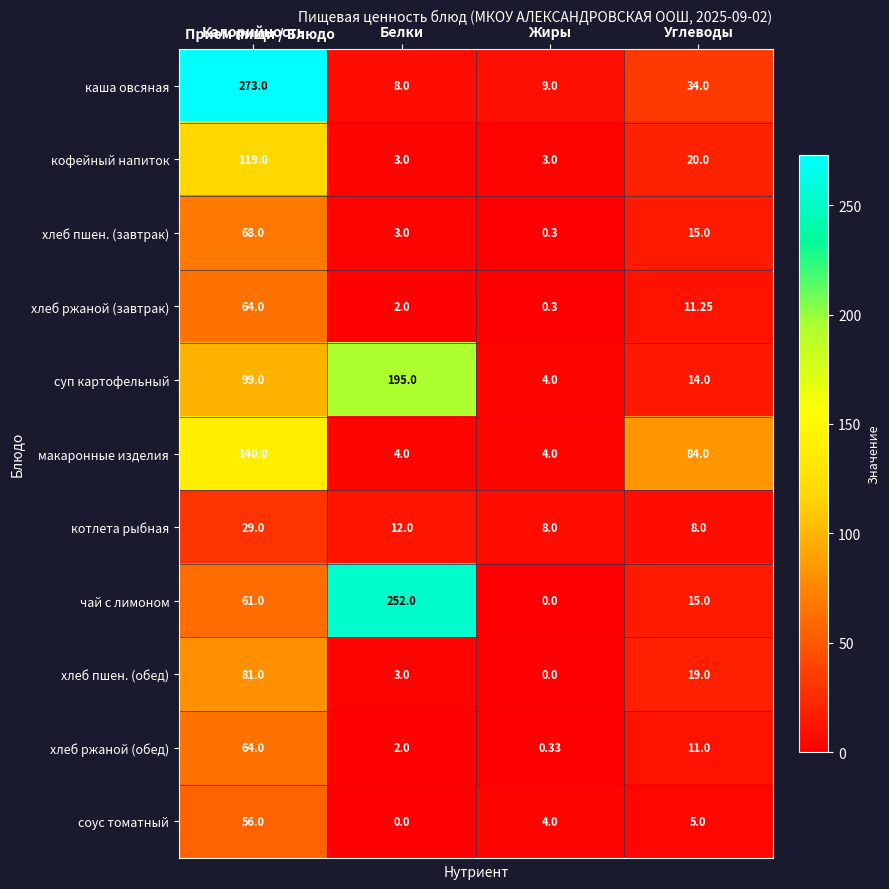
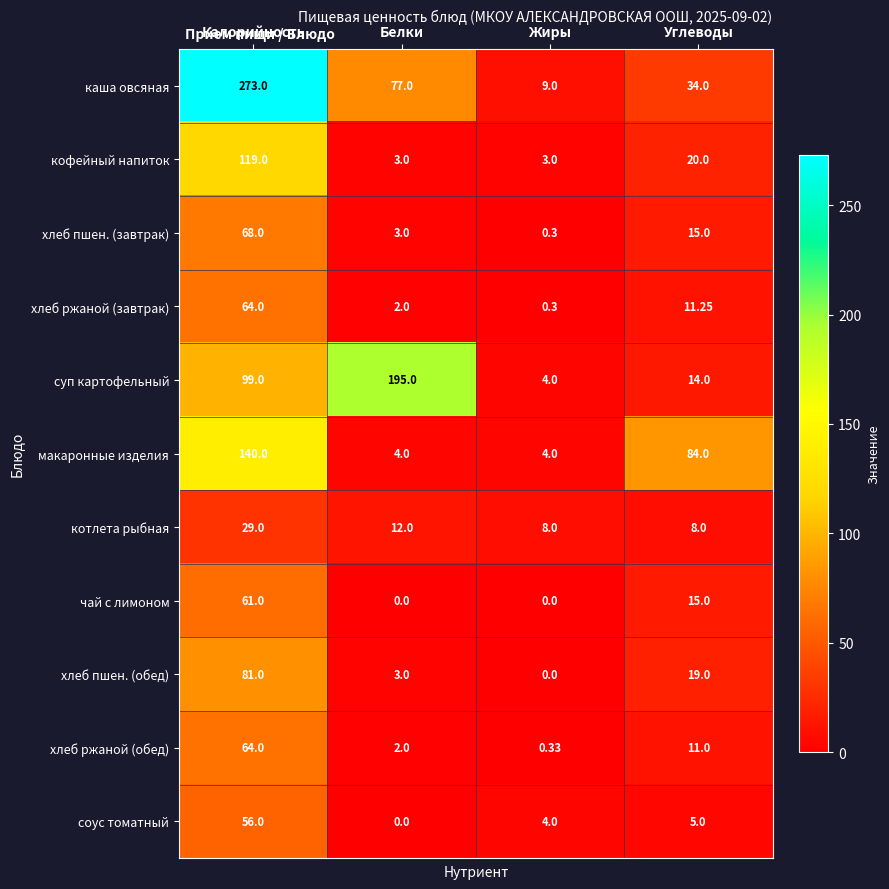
каша овсяная, Белки: 8.0 -> 77.0
чай с лимоном, Белки: 252.0 -> 0.0
